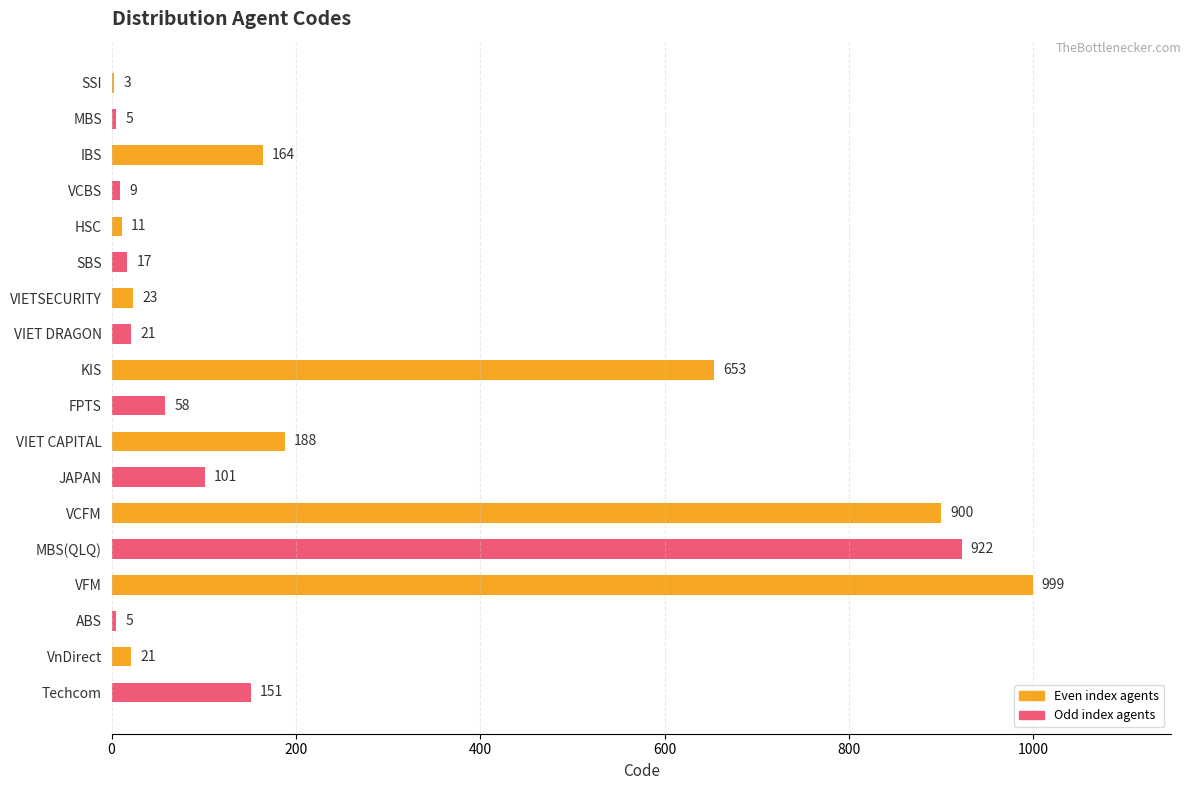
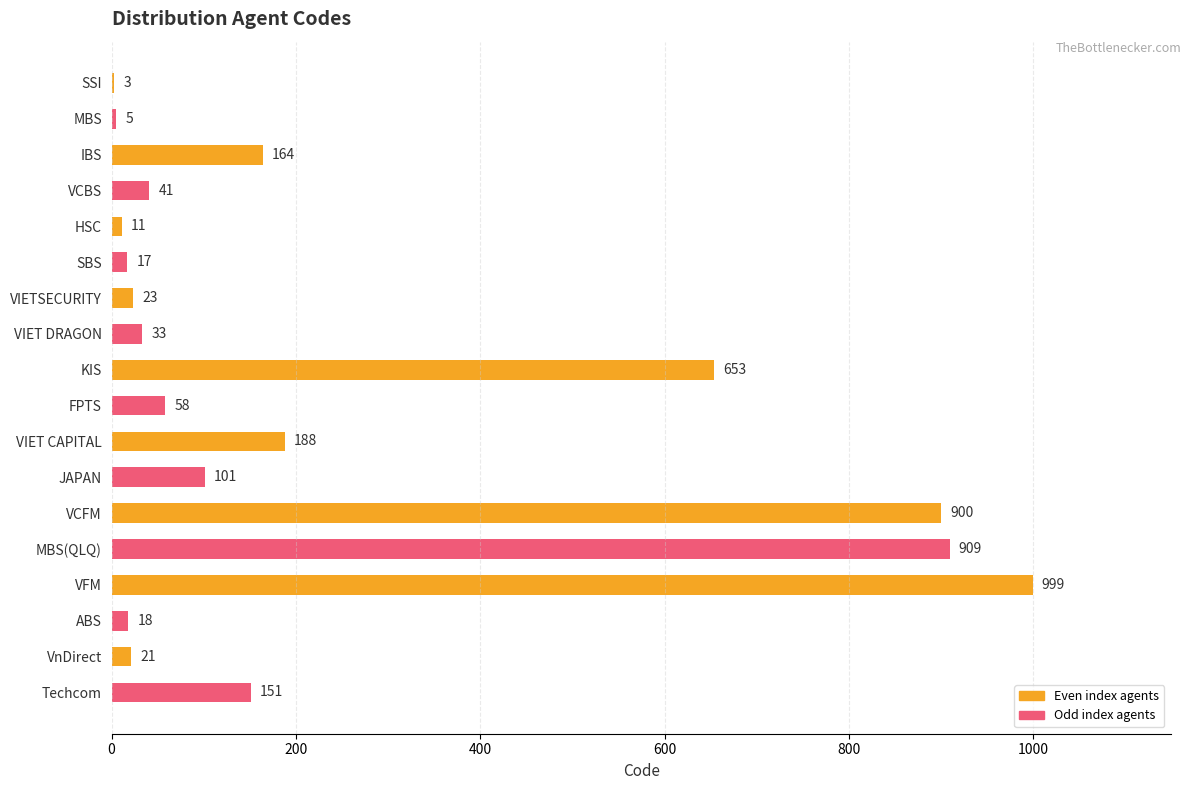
VCBS: 9 -> 41
VIET DRAGON: 21 -> 33
MBS(QLQ): 922 -> 909
ABS: 5 -> 18
